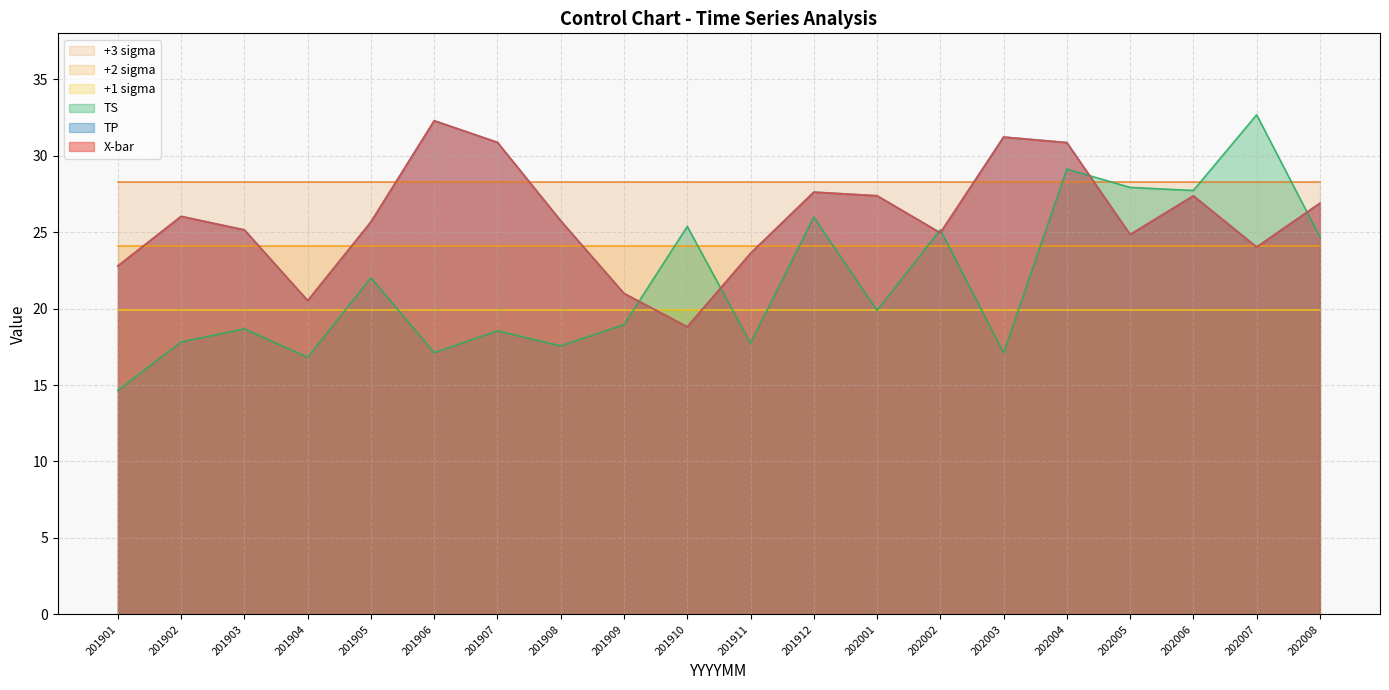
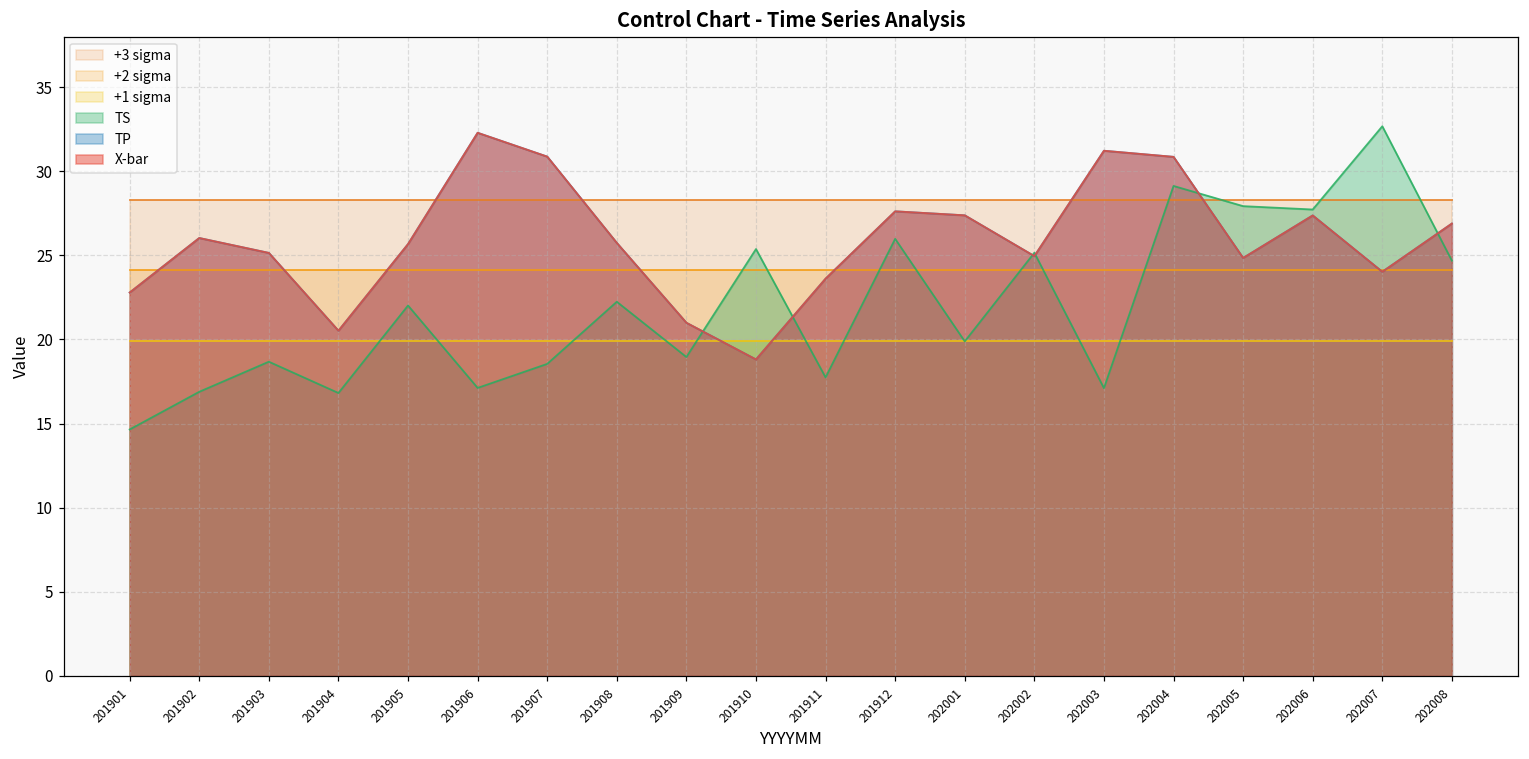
TS, 201902: 17.8 -> 16.9
TS, 201908: 17.6 -> 22.2
